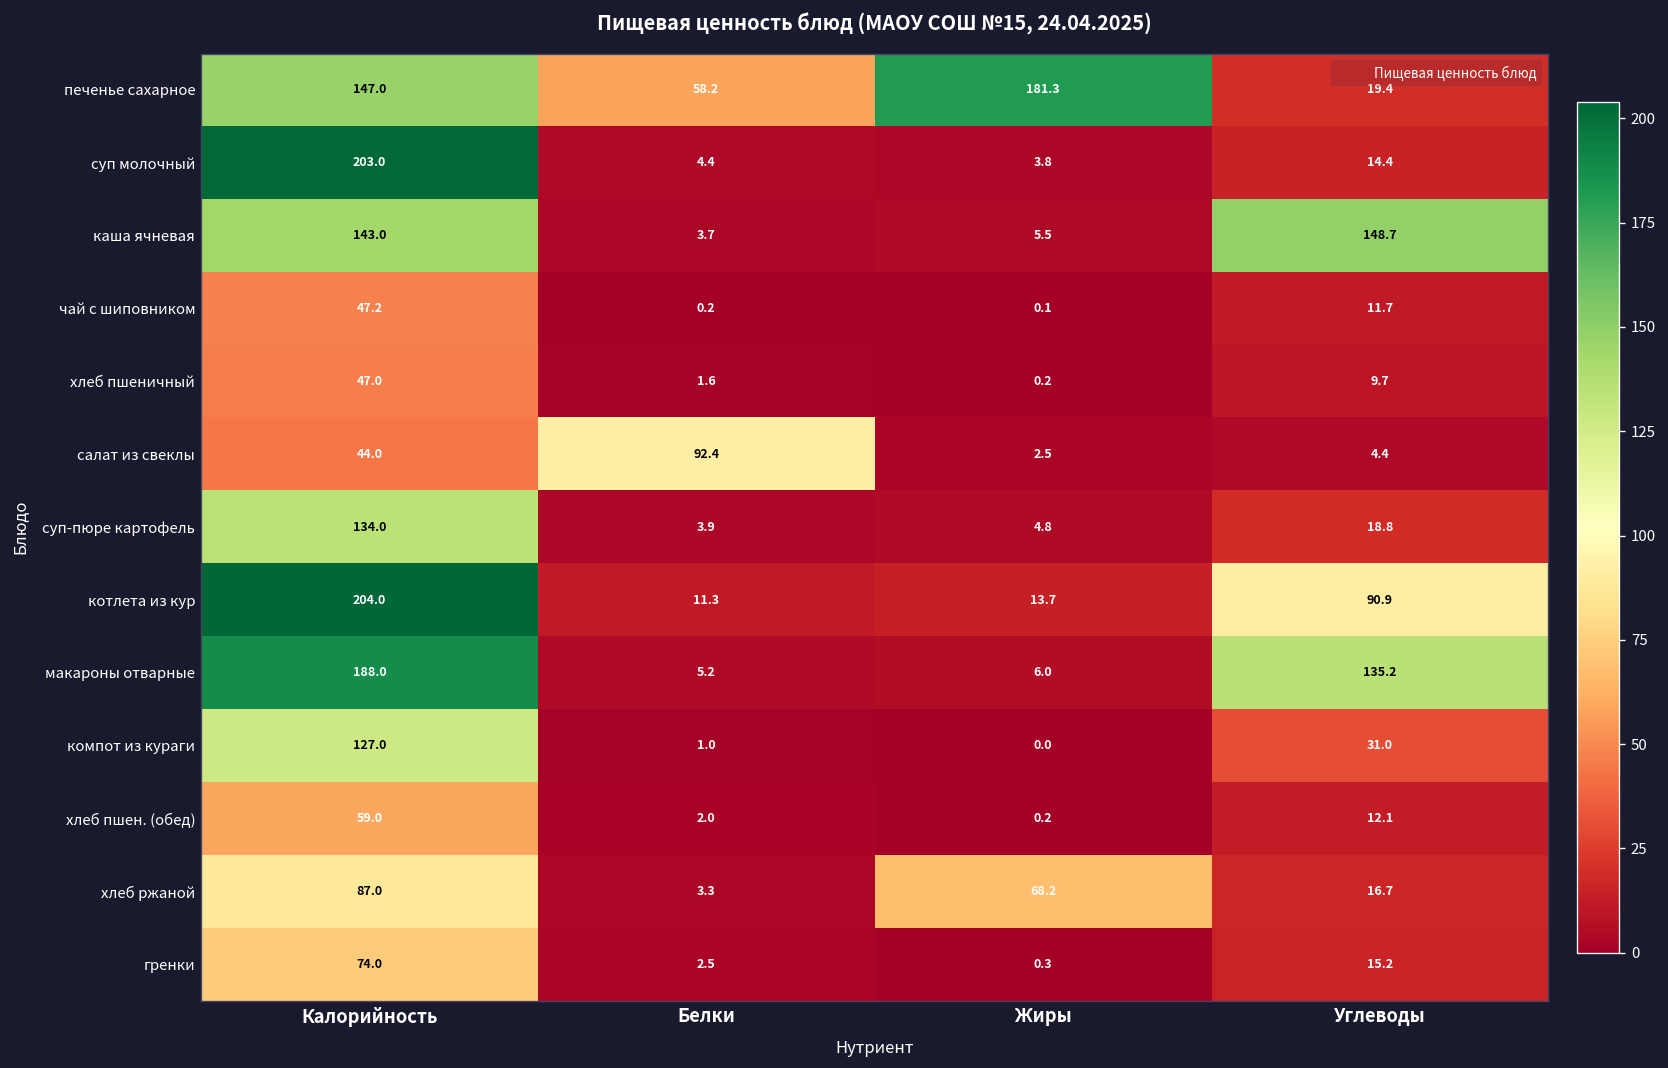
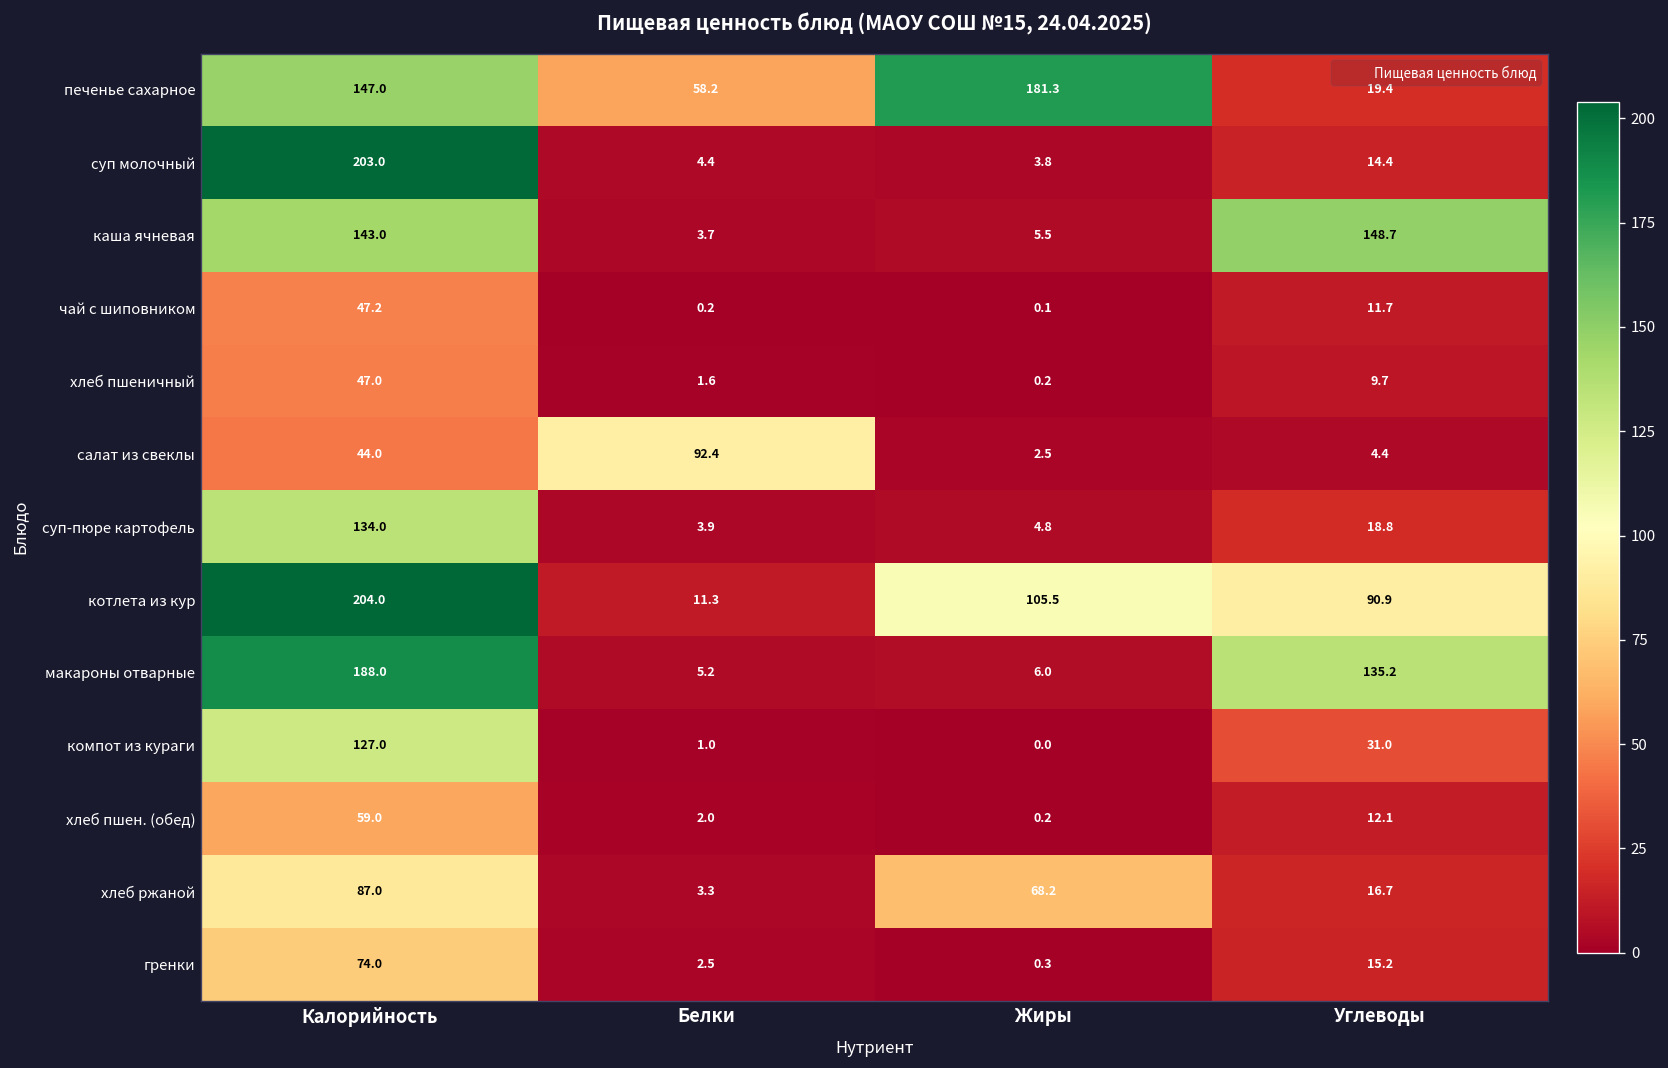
котлета из кур, Жиры: 13.7 -> 105.5
